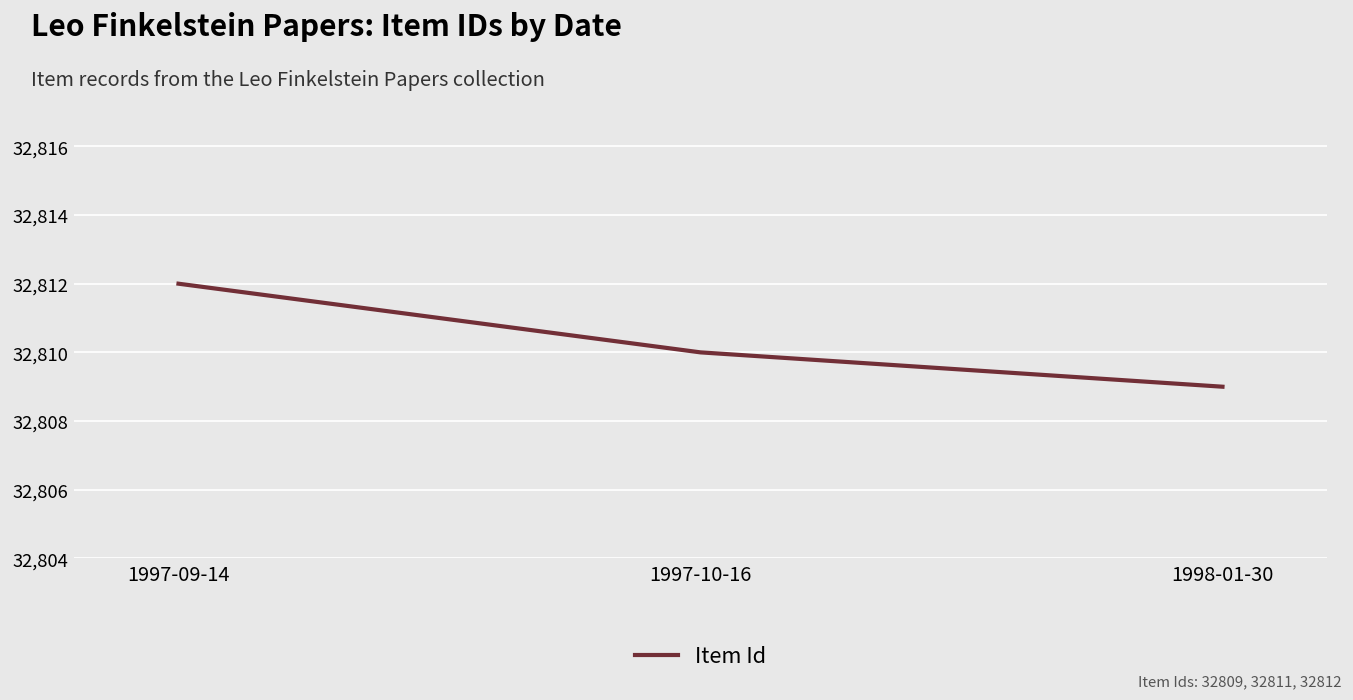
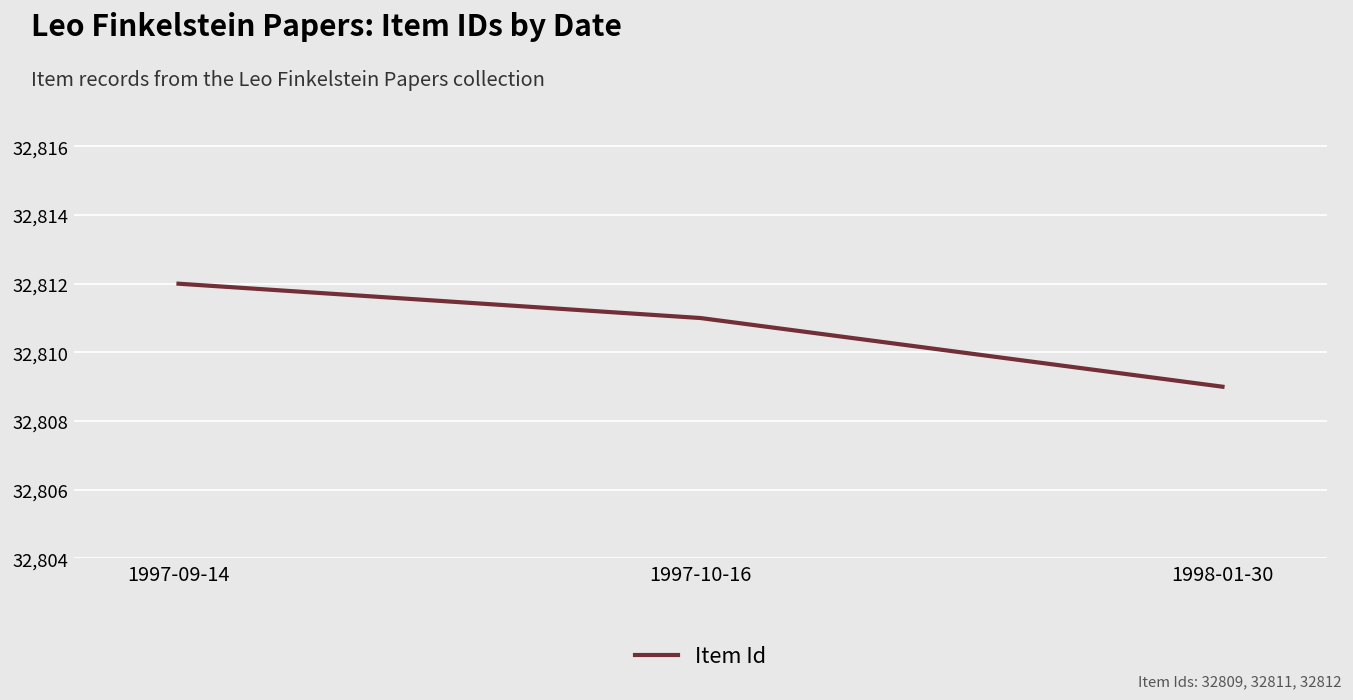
1997-10-16: 32,810 -> 32,811
